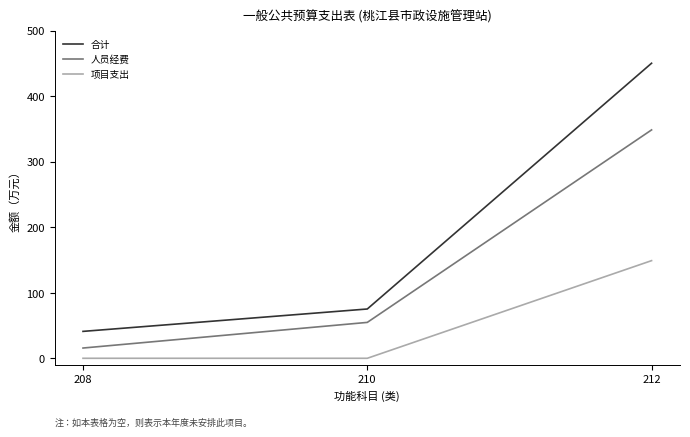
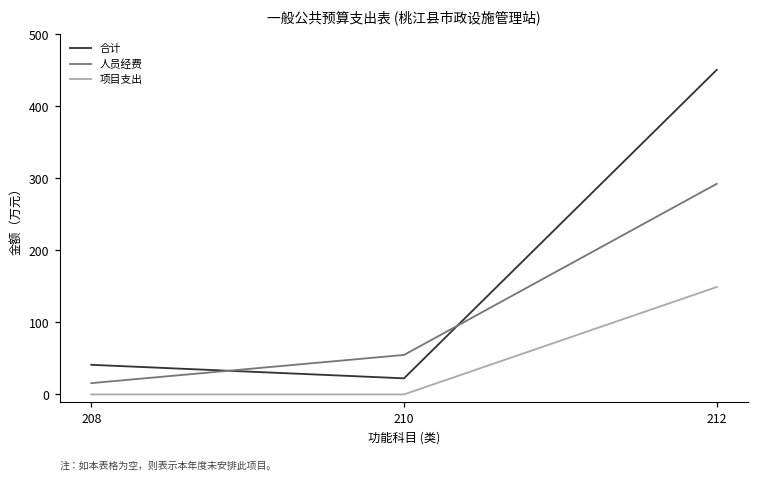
合计, 210: 80 -> 20
人员经费, 212: 350 -> 290
